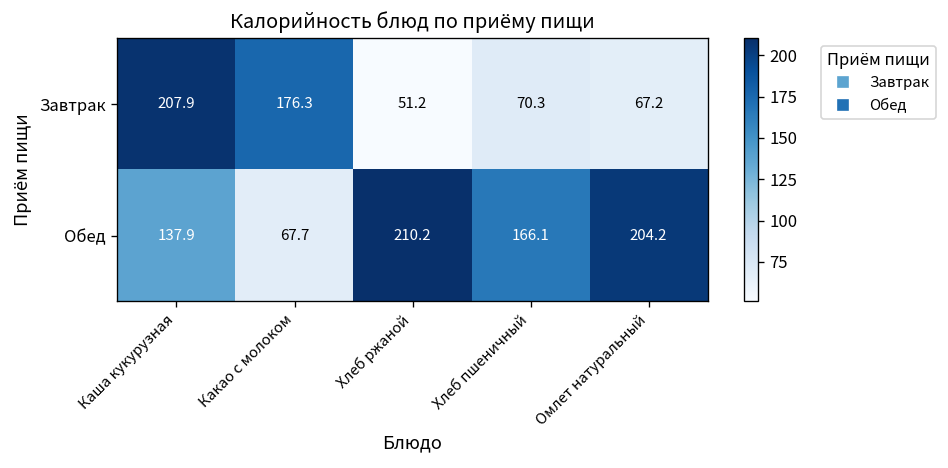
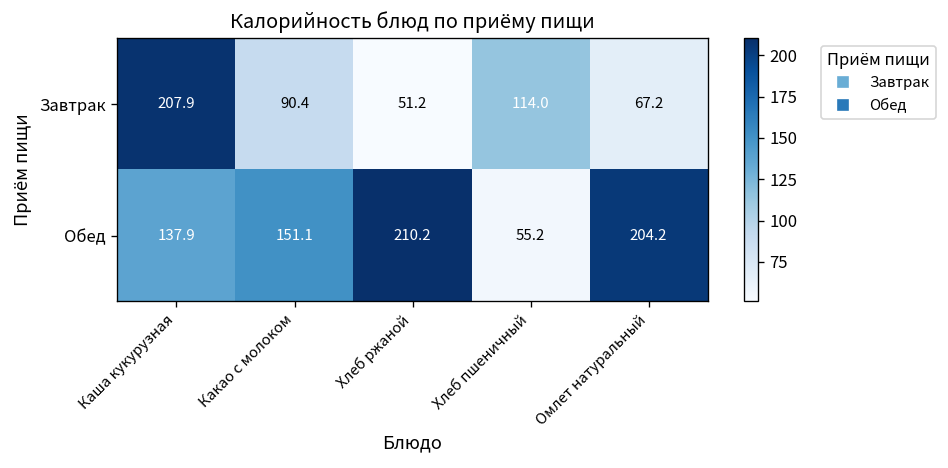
Завтрак, Какао с молоком: 176.3 -> 90.4
Завтрак, Хлеб пшеничный: 70.3 -> 114.0
Обед, Какао с молоком: 67.7 -> 151.1
Обед, Хлеб пшеничный: 166.1 -> 55.2
